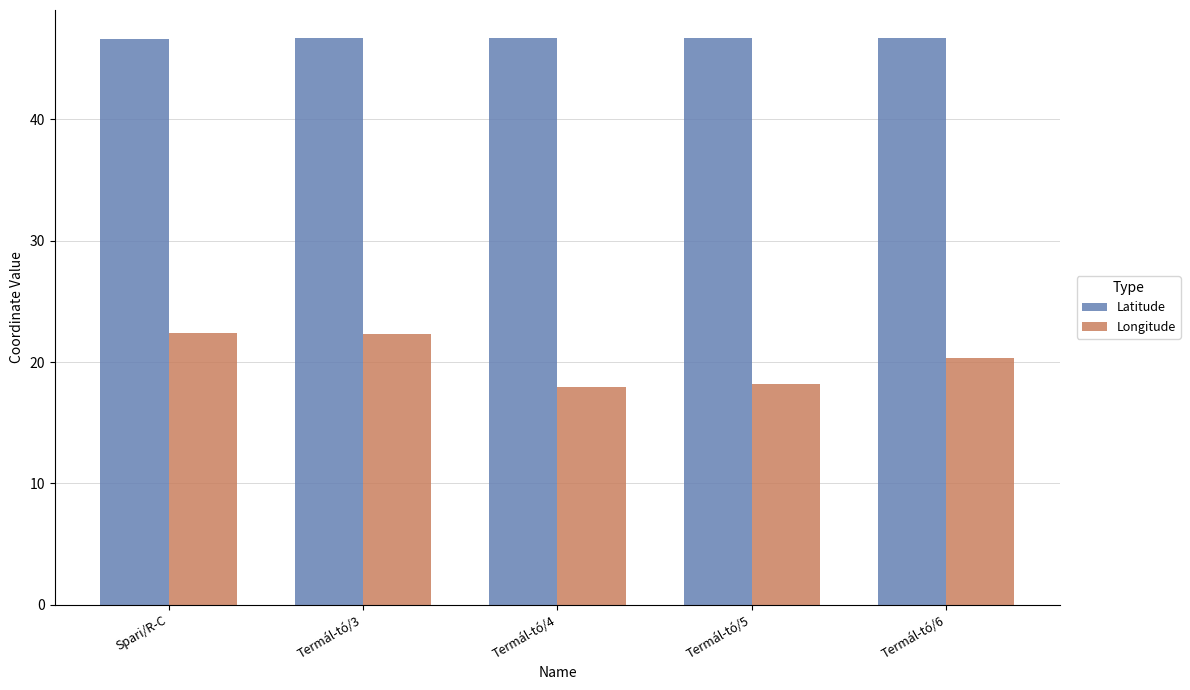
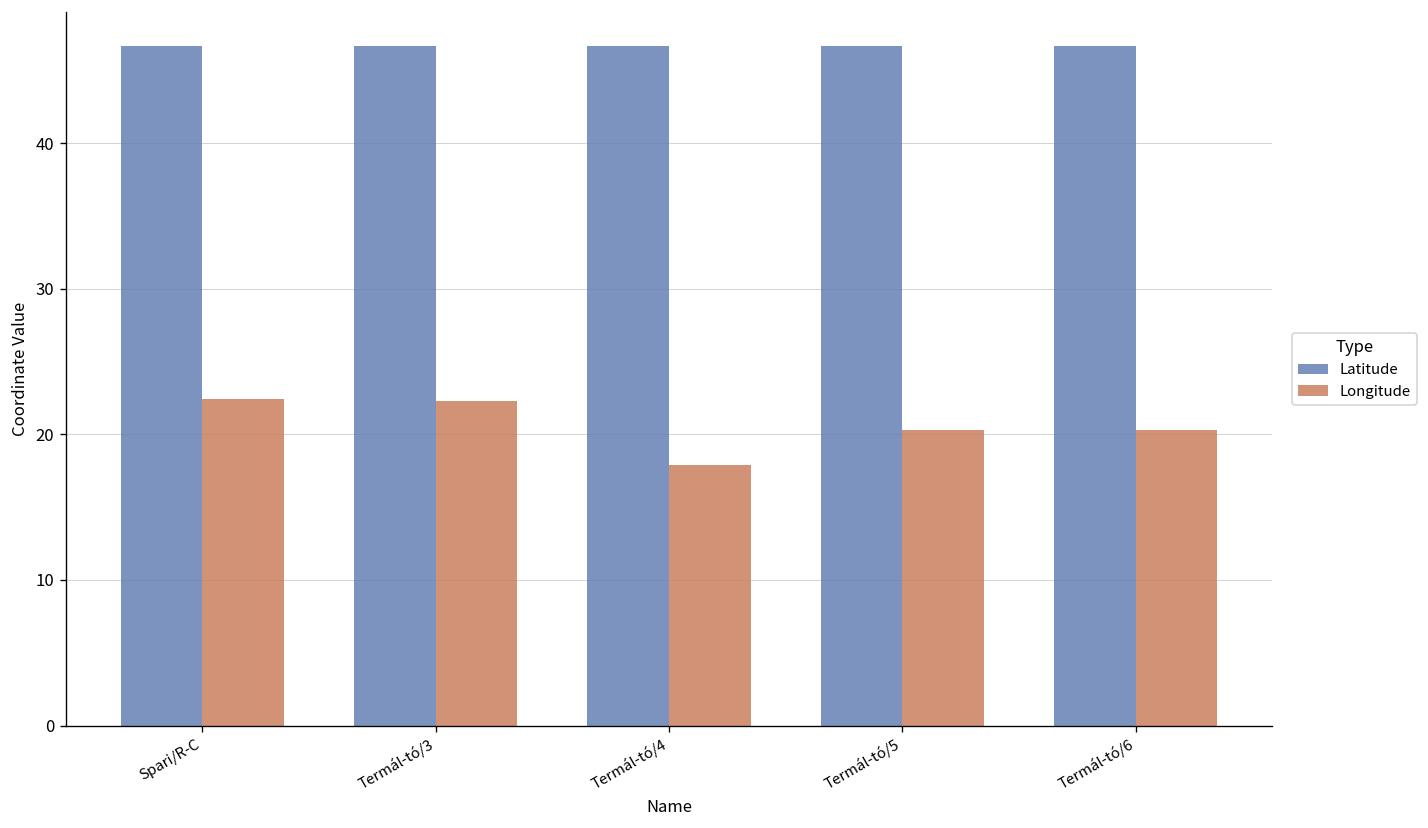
Longitude, Termál-tó/5: 18.2 -> 20.3
